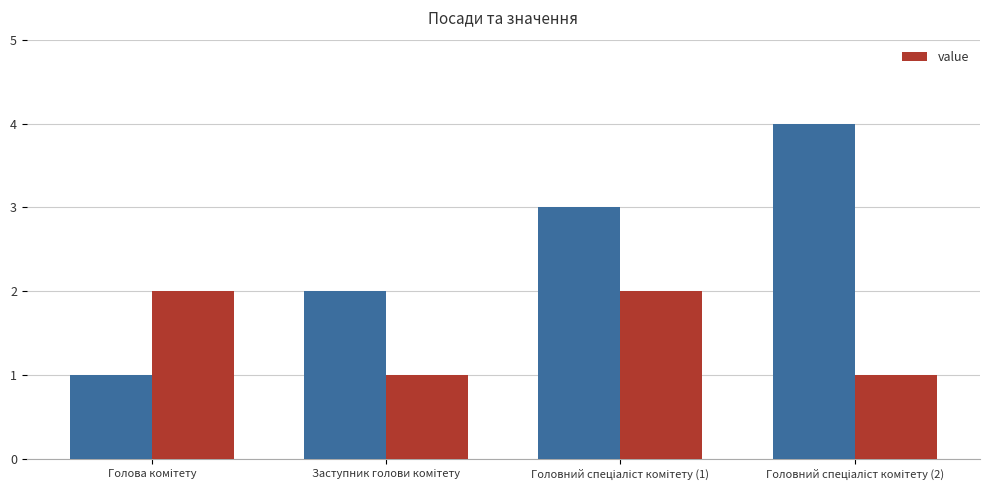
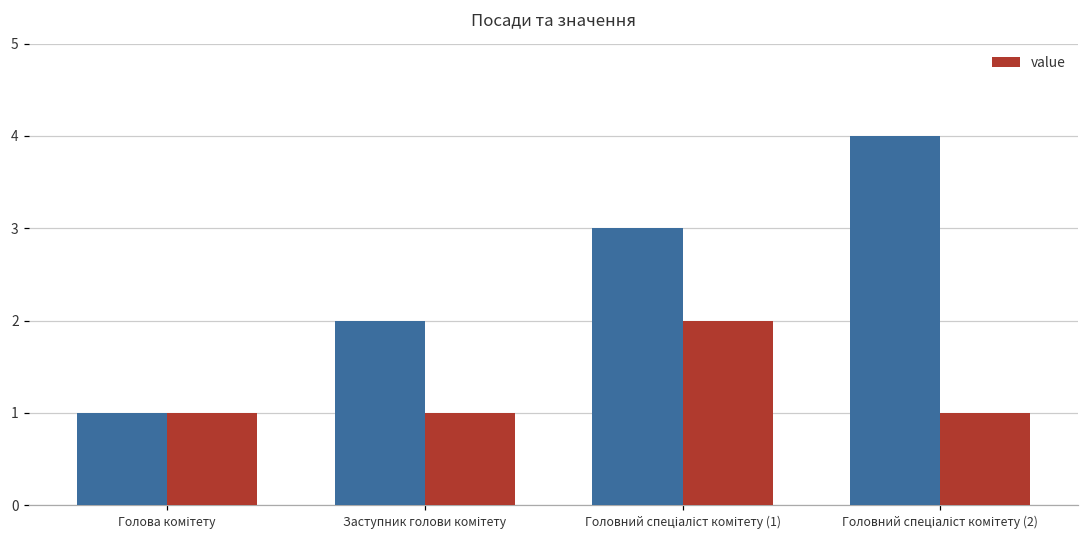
value, Голова комітету: 2 -> 1
